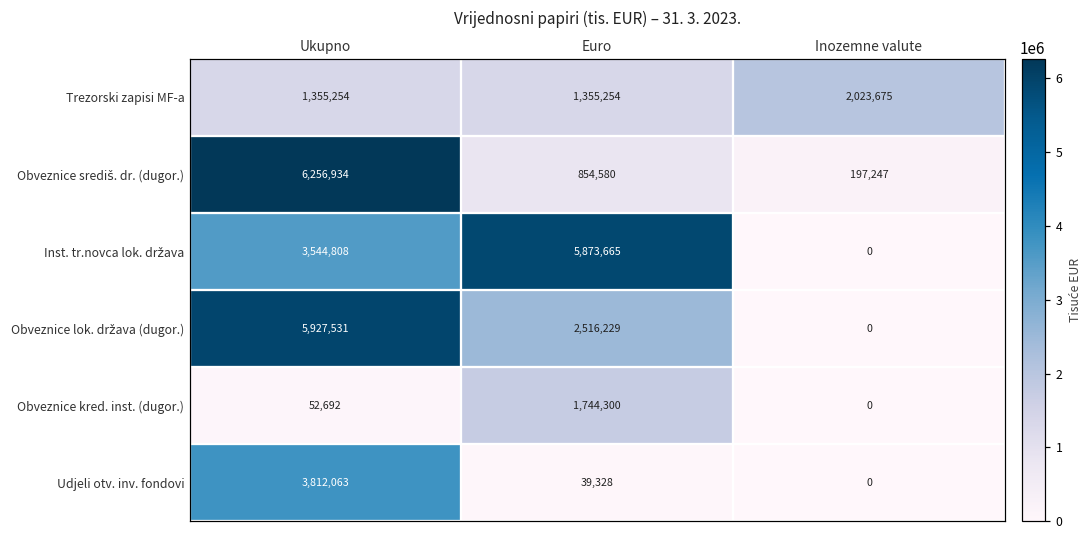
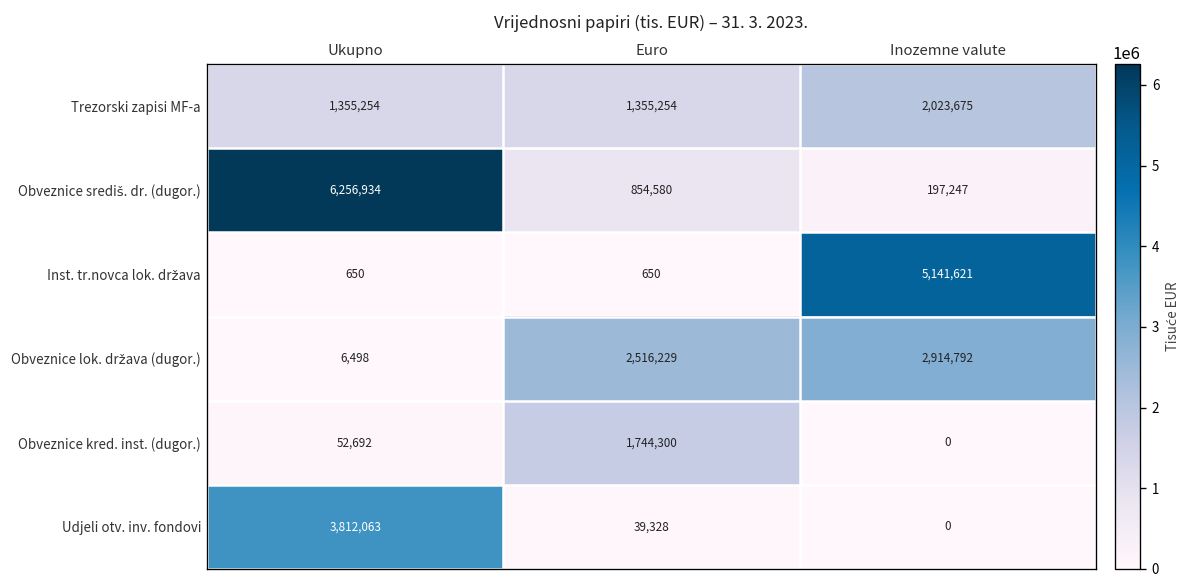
Inst. tr.novca lok. država, Ukupno: 3,544,808 -> 650
Inst. tr.novca lok. država, Euro: 5,873,665 -> 650
Inst. tr.novca lok. država, Inozemne valute: 0 -> 5,141,621
Obveznice lok. država (dugor.), Ukupno: 5,927,531 -> 6,498
Obveznice lok. država (dugor.), Inozemne valute: 0 -> 2,914,792
